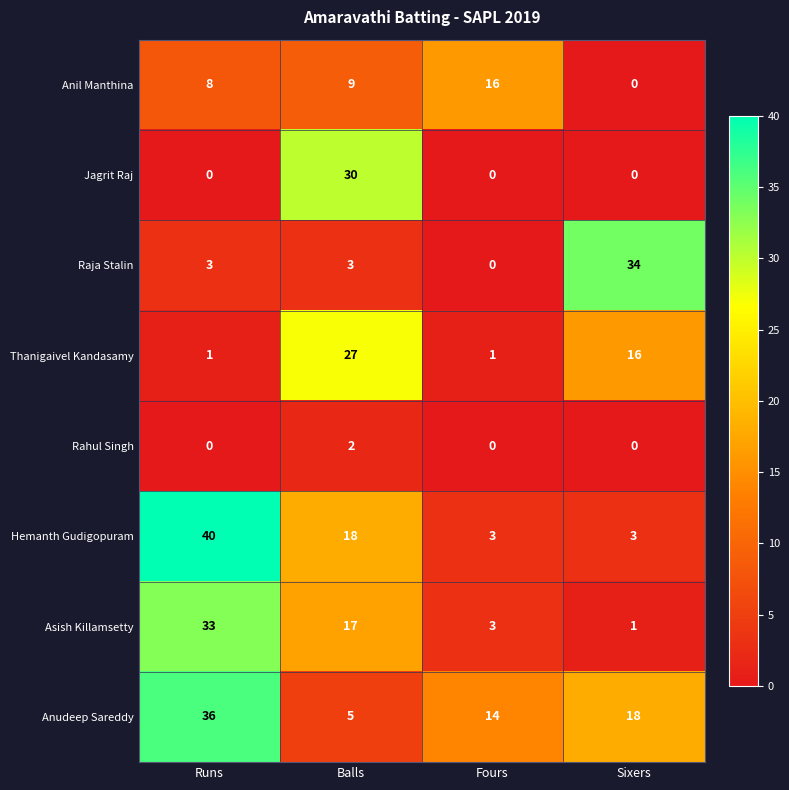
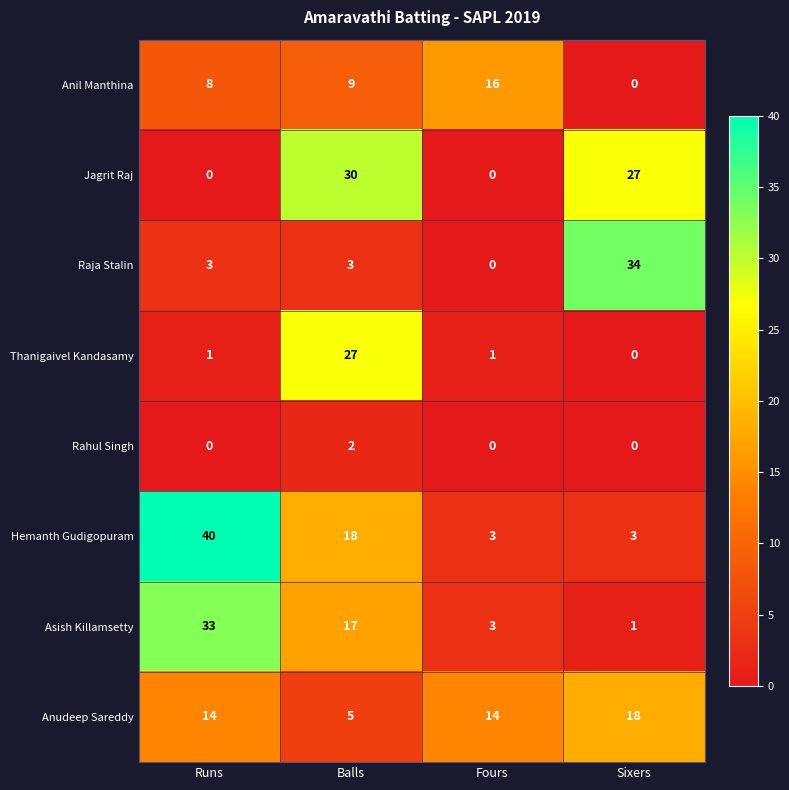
Jagrit Raj, Sixers: 0 -> 27
Thanigaivel Kandasamy, Sixers: 16 -> 0
Anudeep Sareddy, Runs: 36 -> 14
